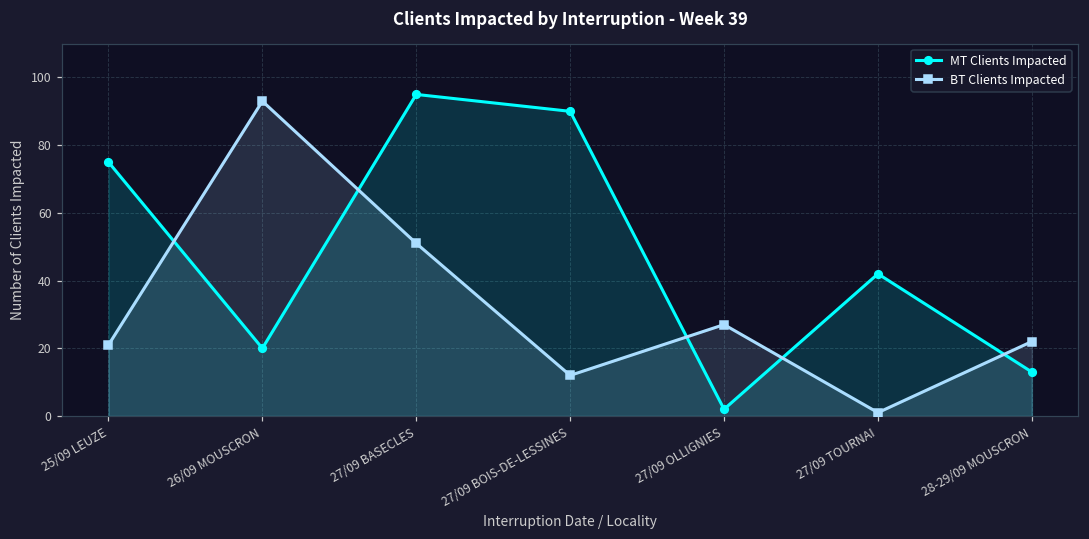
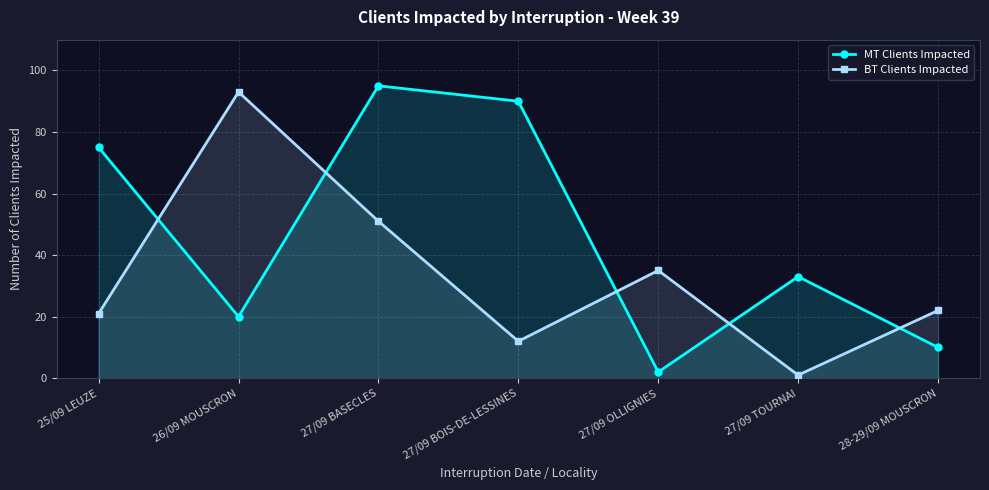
BT Clients Impacted, 27/09 OLLIGNIES: 27 -> 35
MT Clients Impacted, 27/09 TOURNAI: 42 -> 33
MT Clients Impacted, 28-29/09 MOUSCRON: 13 -> 10
